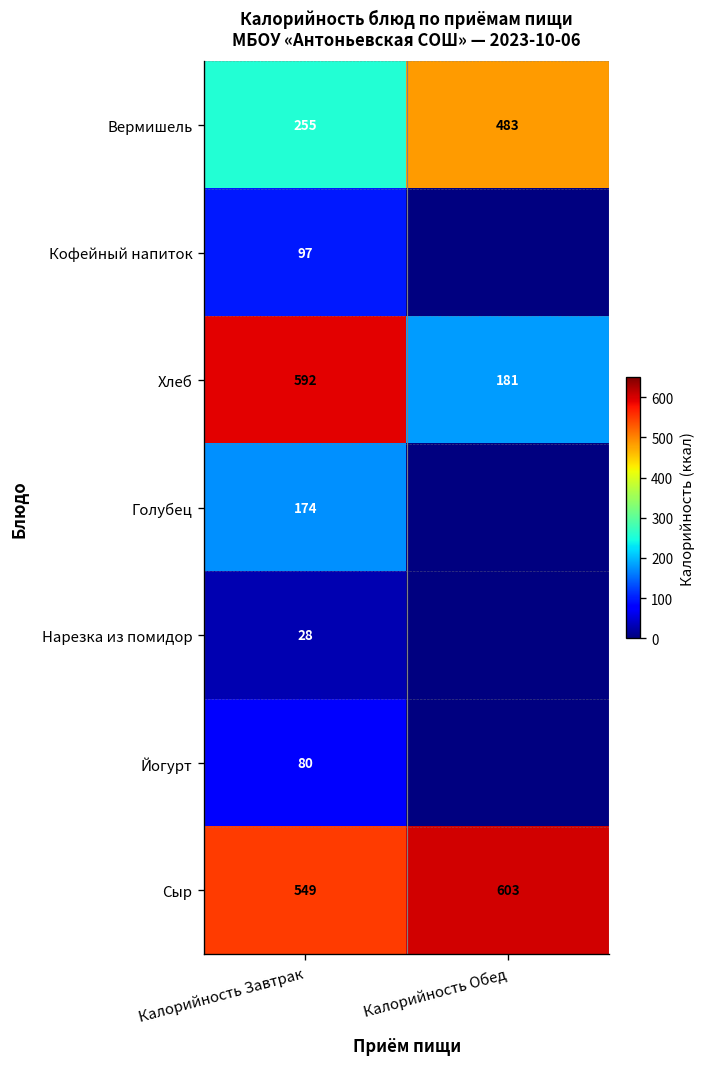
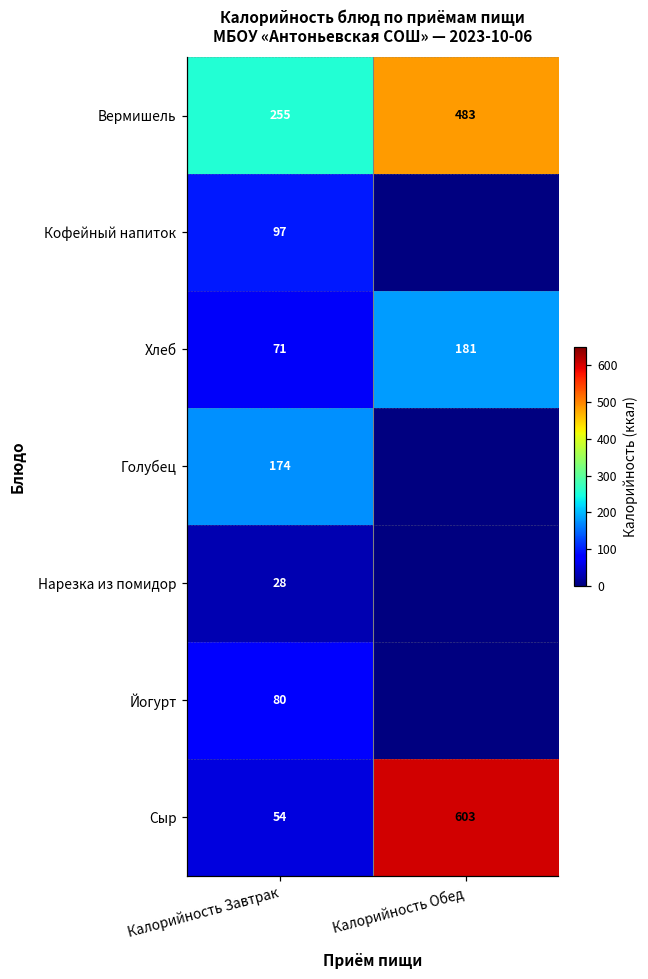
Хлеб, Калорийность Завтрак: 592 -> 71
Сыр, Калорийность Завтрак: 549 -> 54
